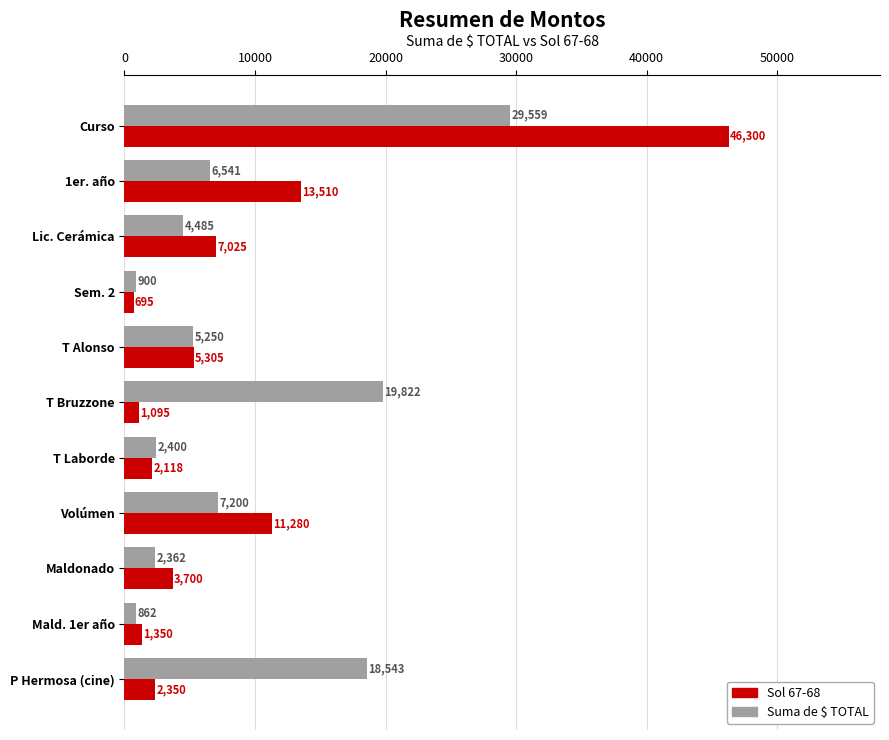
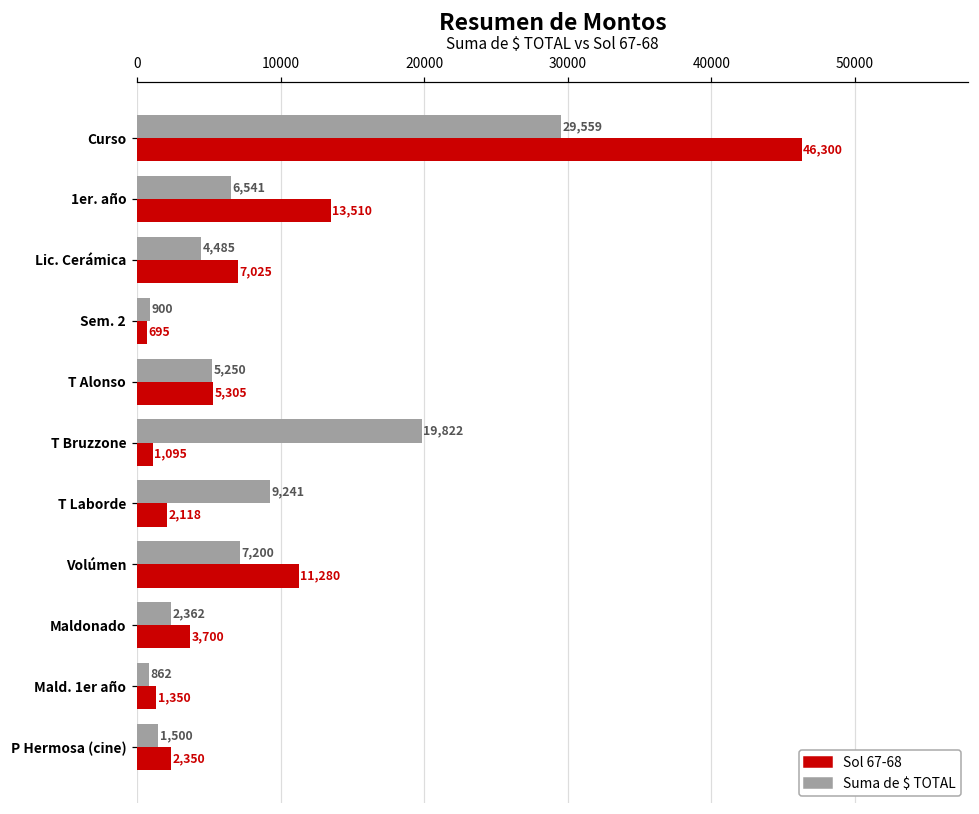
Suma de $ TOTAL, T Laborde: 2,400 -> 9,241
Suma de $ TOTAL, P Hermosa (cine): 18,543 -> 1,500
